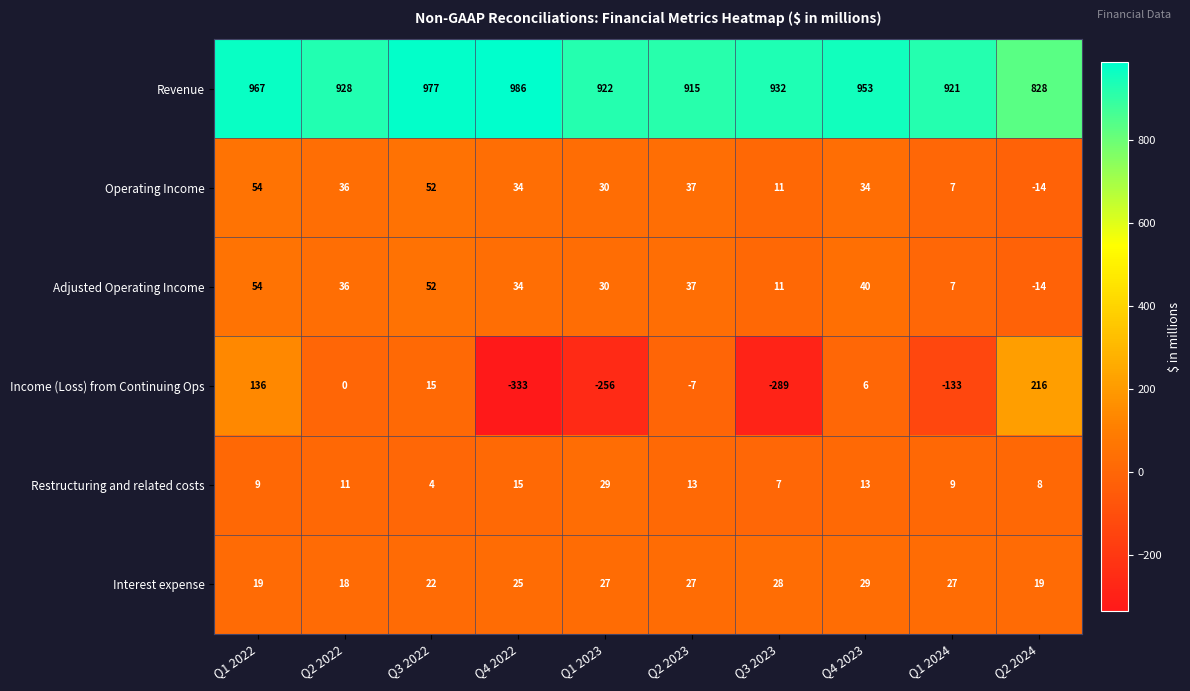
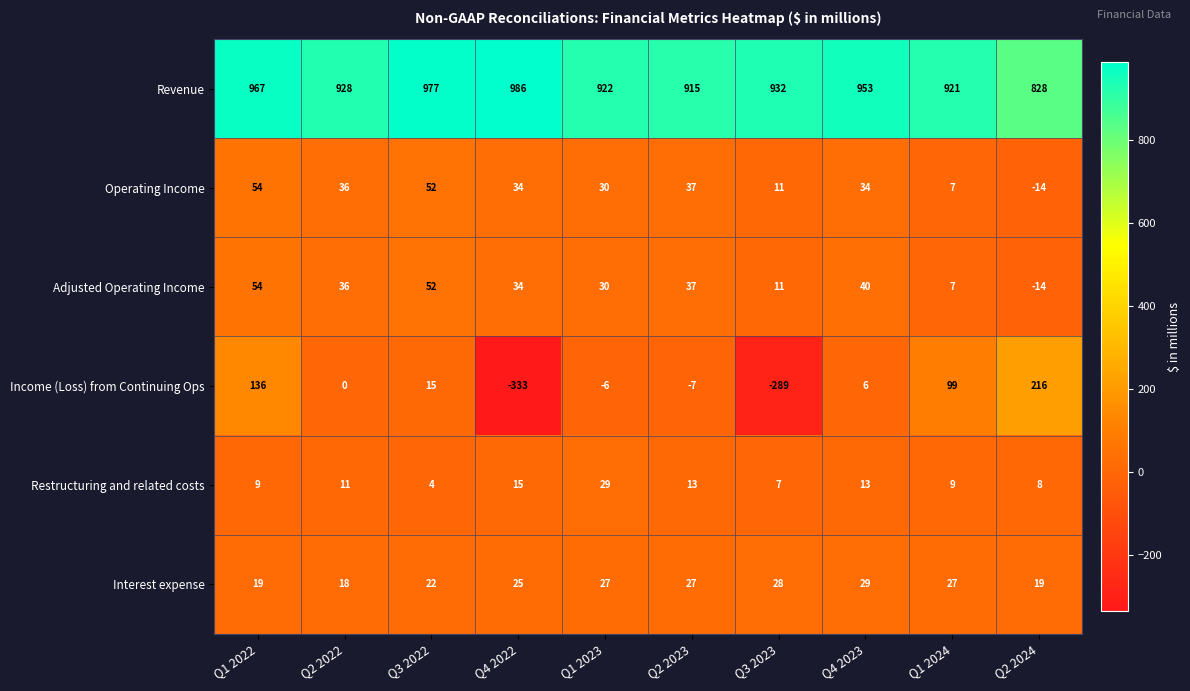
Income (Loss) from Continuing Ops, Q1 2023: -256 -> -6
Income (Loss) from Continuing Ops, Q1 2024: -133 -> 99
